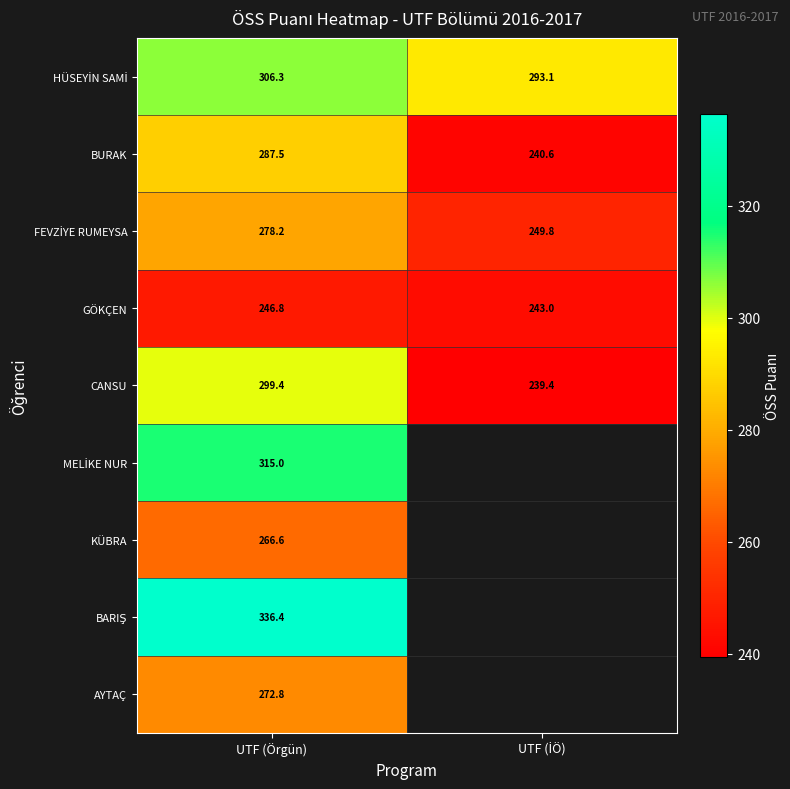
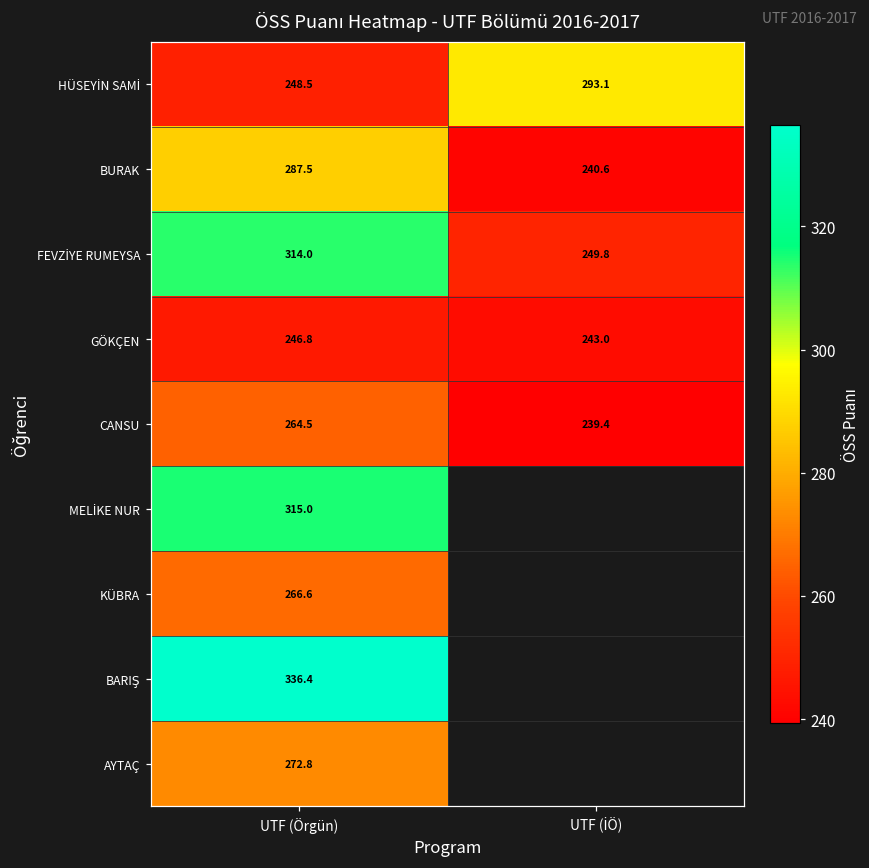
HÜSEYİN SAMİ, UTF (Örgün): 306.3 -> 248.5
FEVZİYE RUMEYSA, UTF (Örgün): 278.2 -> 314.0
CANSU, UTF (Örgün): 299.4 -> 264.5
